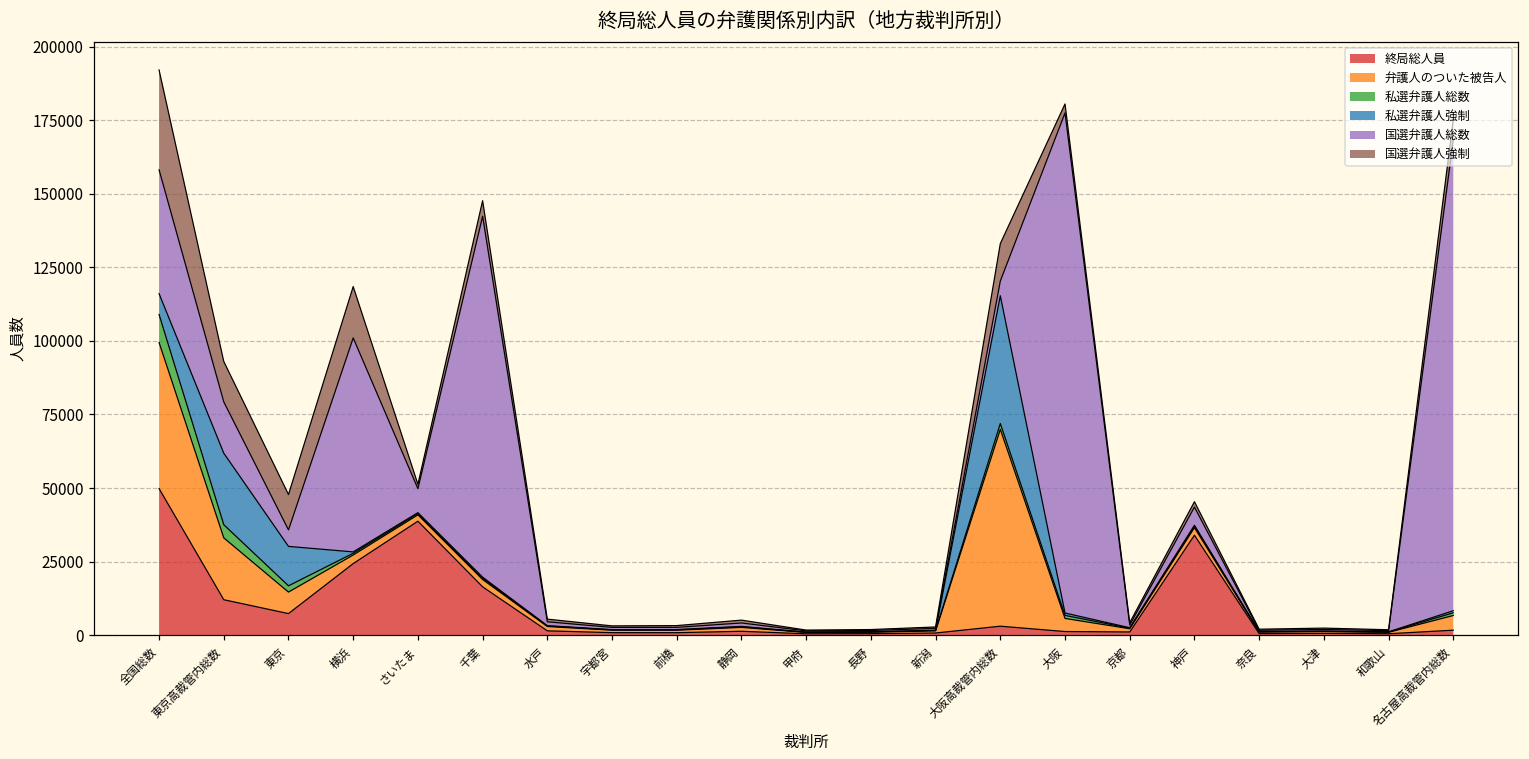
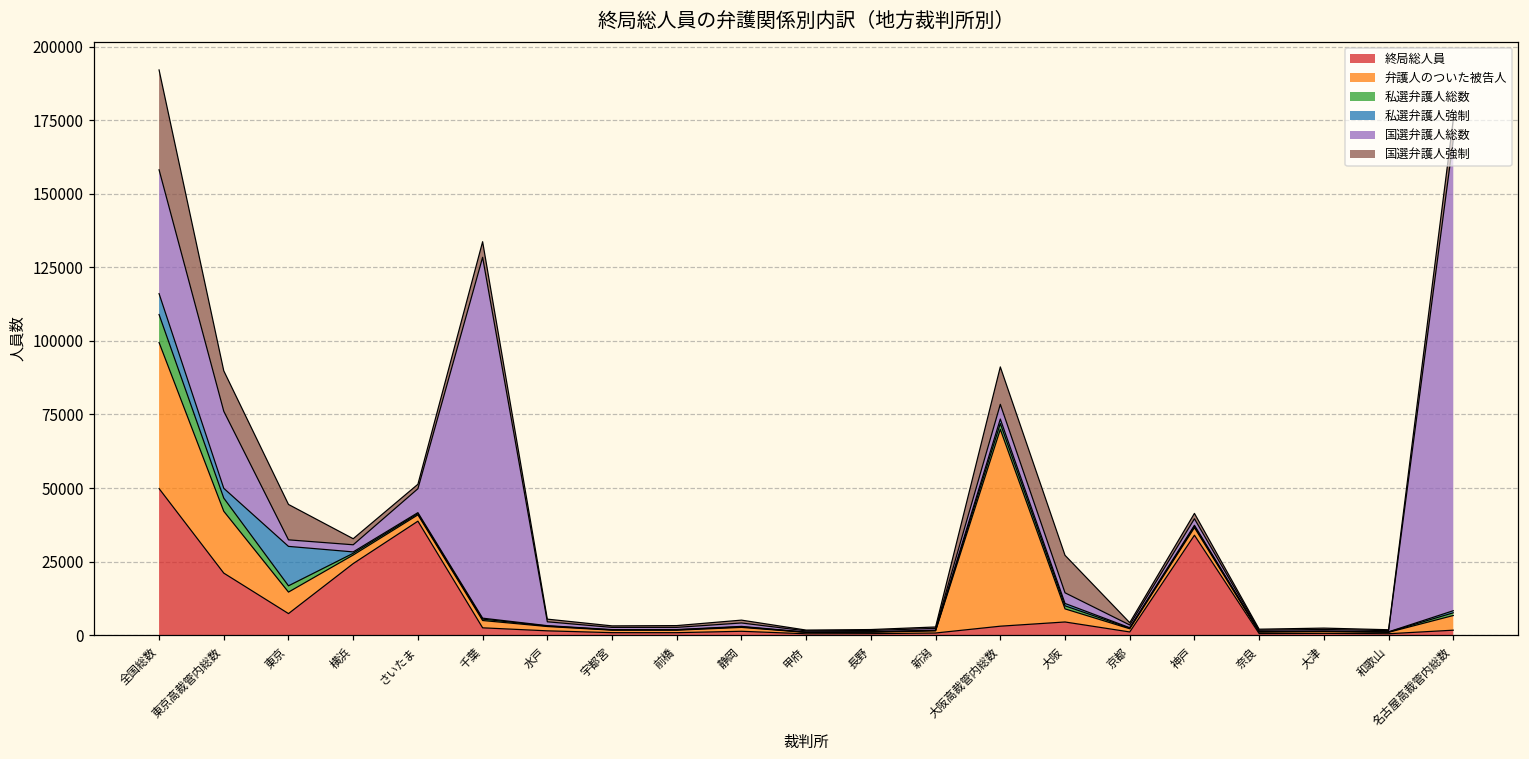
終局総人員, 東京高裁管内総数: 12000 -> 21000
私選弁護人強制, 東京高裁管内総数: 24000 -> 3000
国選弁護人総数, 東京高裁管内総数: 17000 -> 26000
国選弁護人総数, 東京: 6000 -> 2000
国選弁護人総数, 横浜: 73000 -> 2000
国選弁護人強制, 横浜: 17000 -> 2000
終局総人員, 千葉: 16000 -> 2000
私選弁護人強制, 大阪高裁管内総数: 43000 -> 2000
終局総人員, 大阪: 1000 -> 4000
国選弁護人総数, 大阪: 170000 -> 4000
国選弁護人強制, 大阪: 3000 -> 13000
国選弁護人総数, 神戸: 6000 -> 2000
